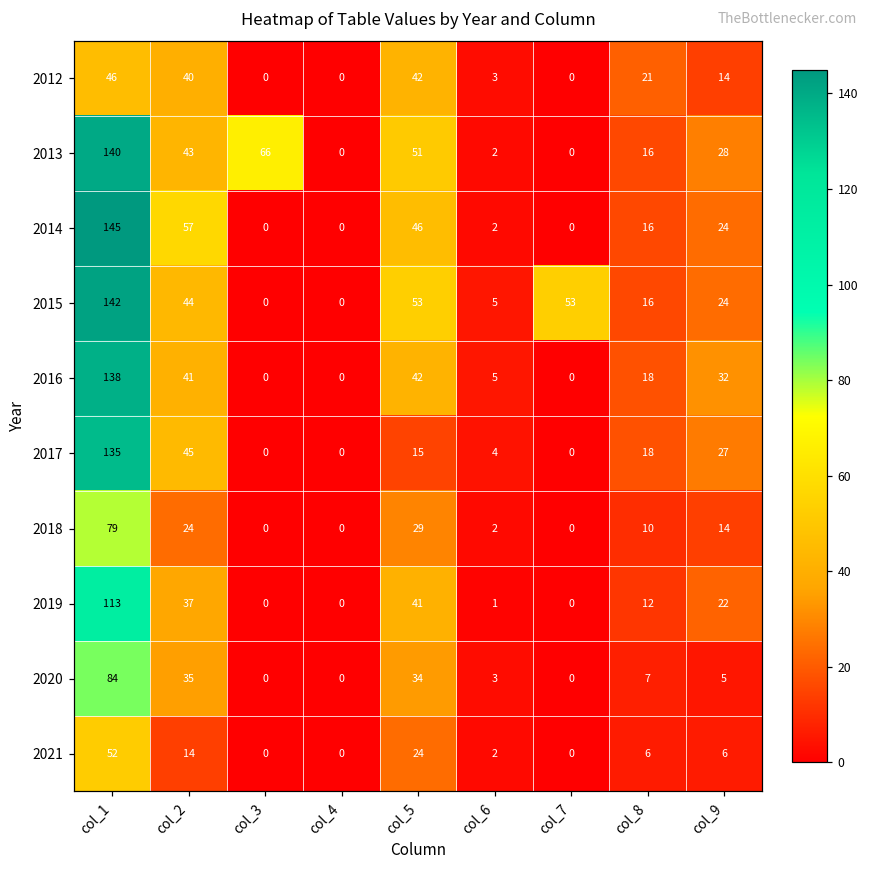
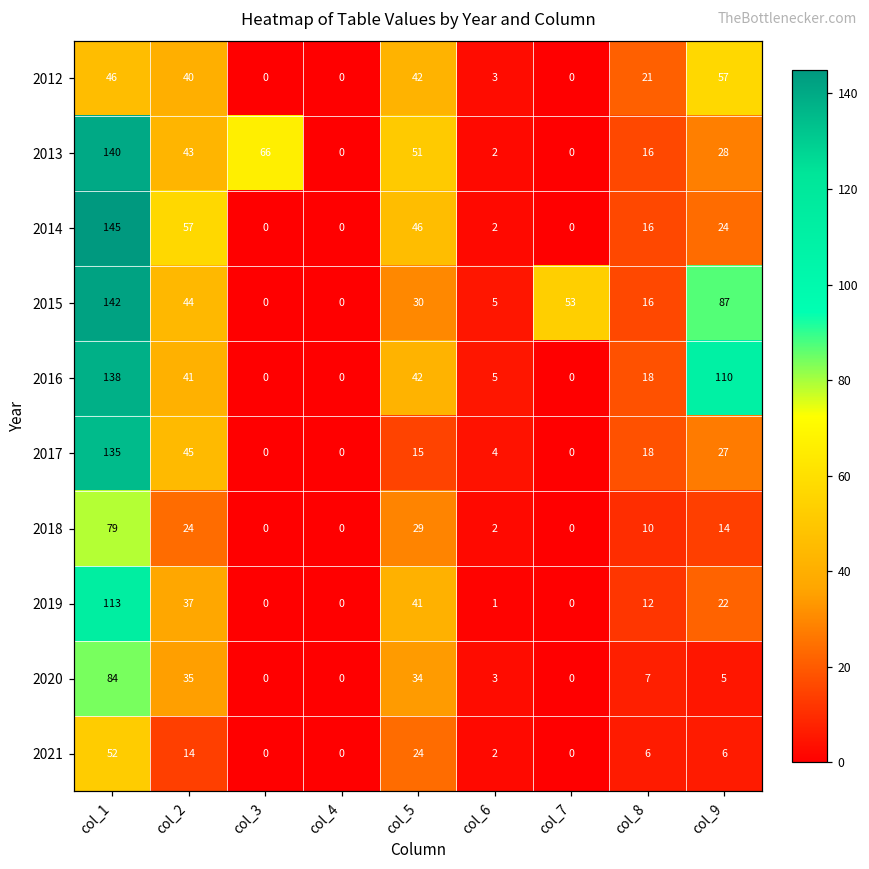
2012, col_9: 14 -> 57
2015, col_5: 53 -> 30
2015, col_9: 24 -> 87
2016, col_9: 32 -> 110
